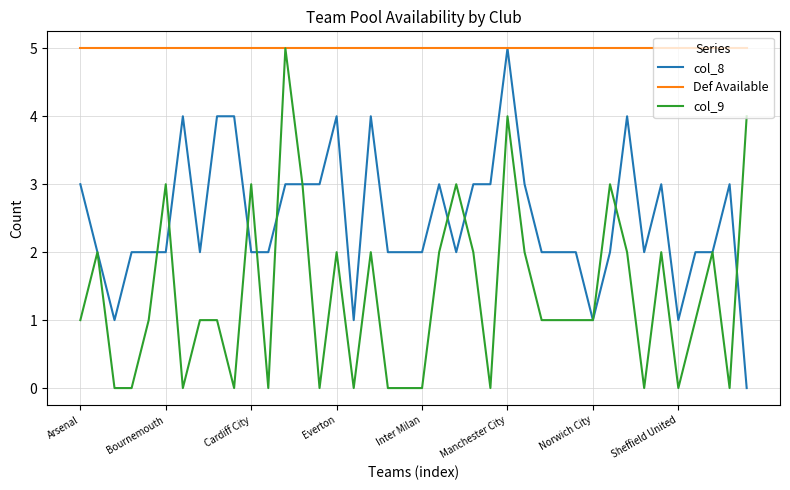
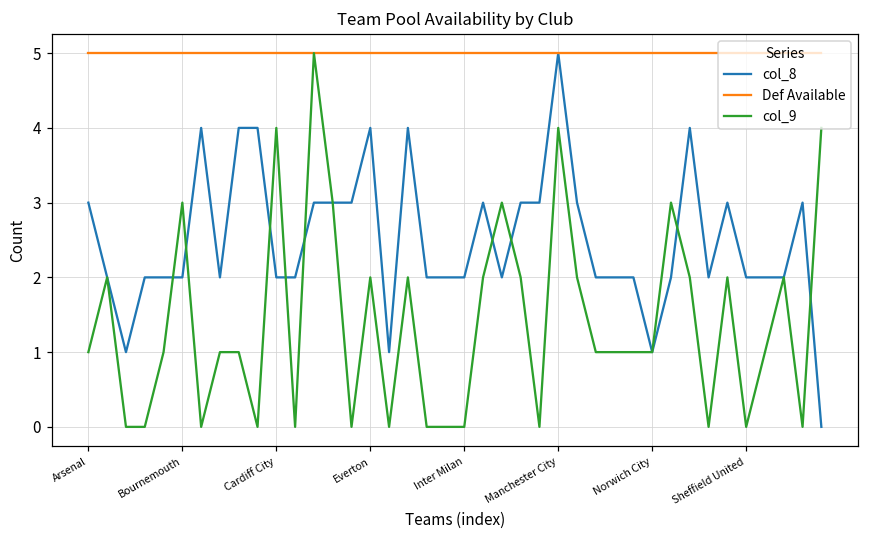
col_9, Cardiff City: 3 -> 4
col_8, Sheffield United: 1 -> 2
